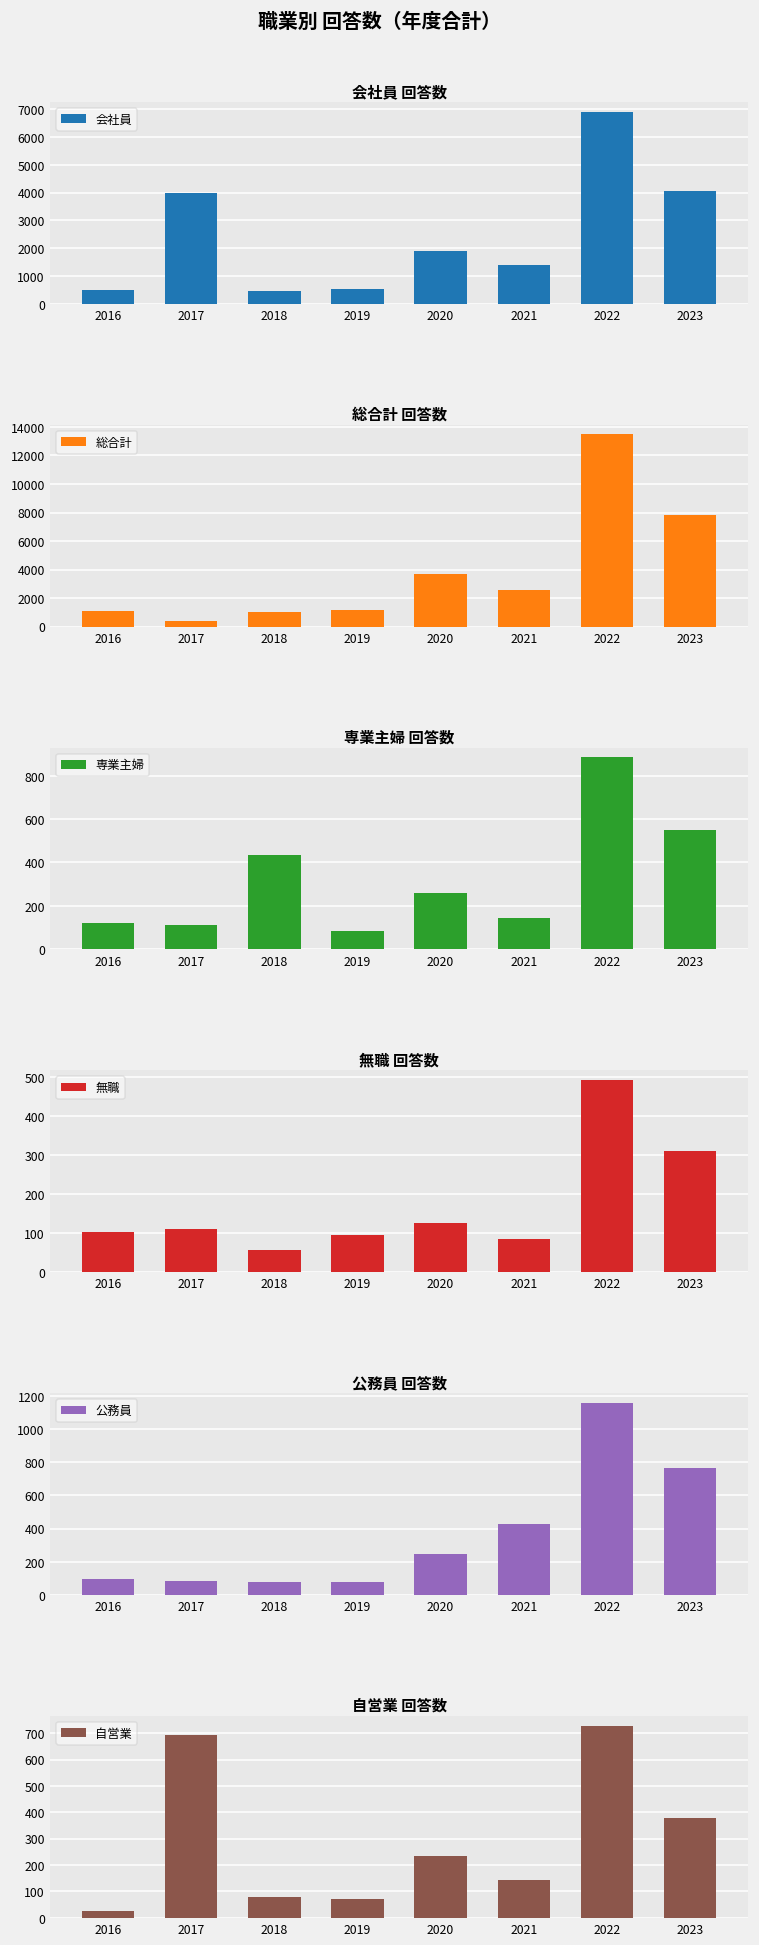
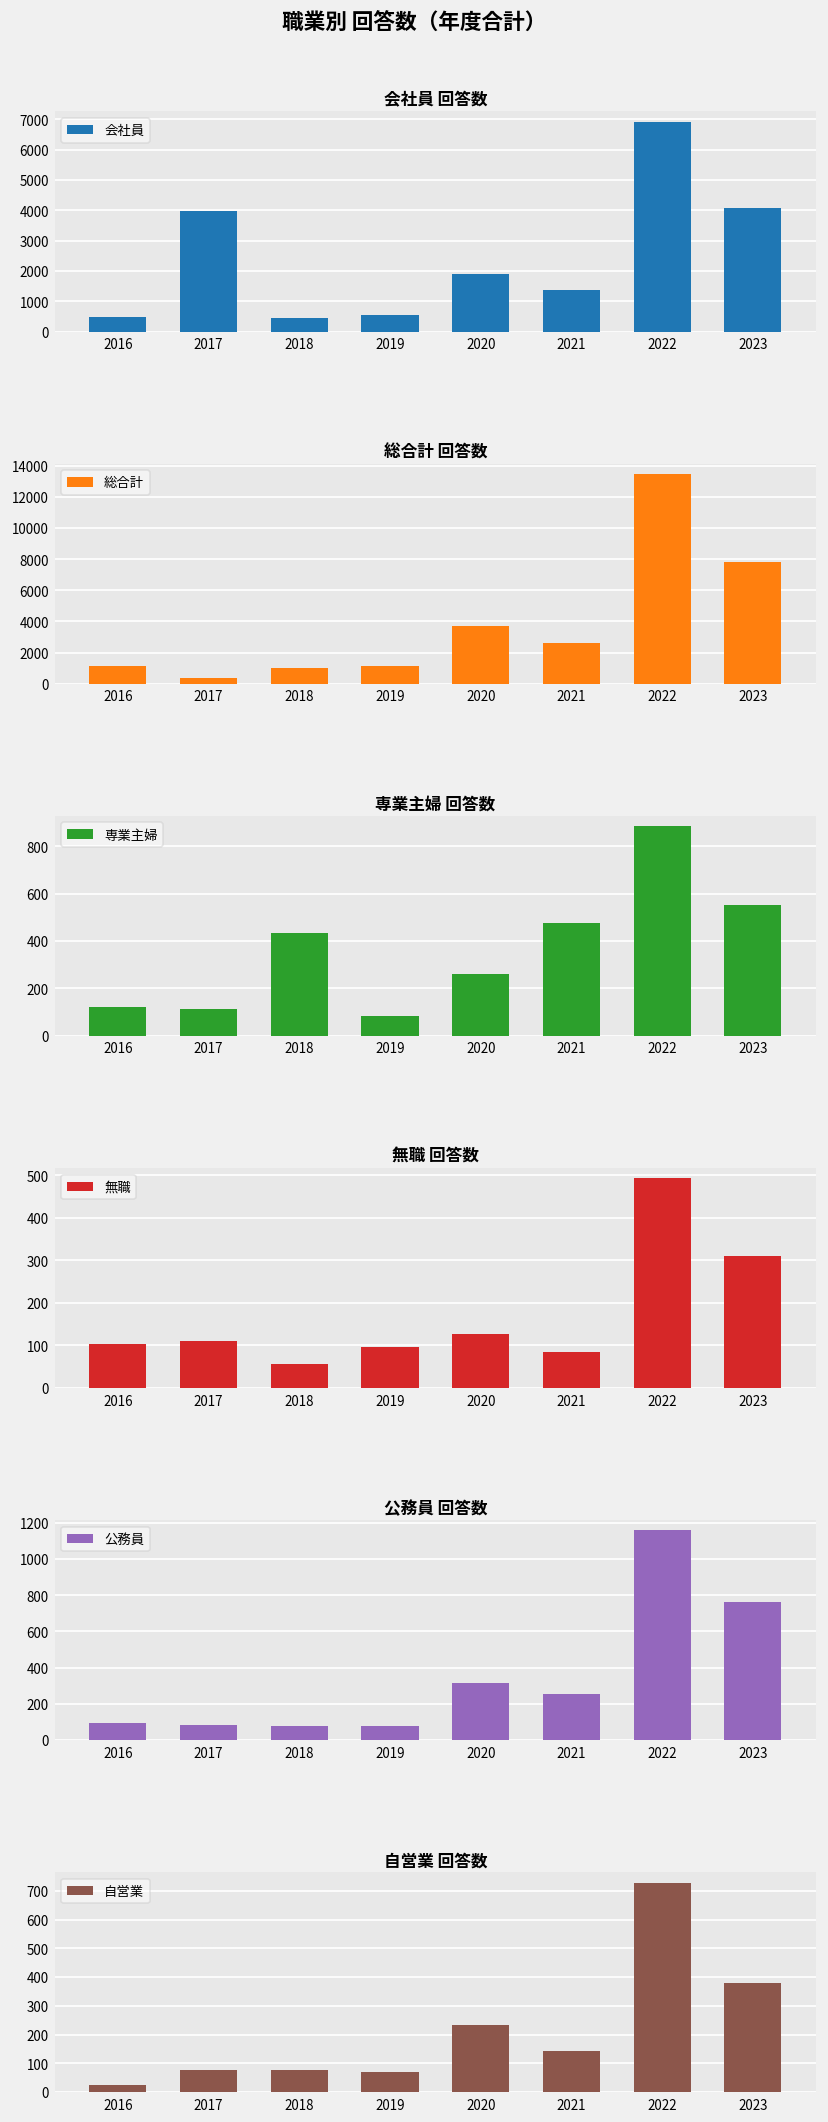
専業主婦 回答数, 2021: 150 -> 480
公務員 回答数, 2020: 250 -> 320
公務員 回答数, 2021: 430 -> 260
自営業 回答数, 2017: 690 -> 80
